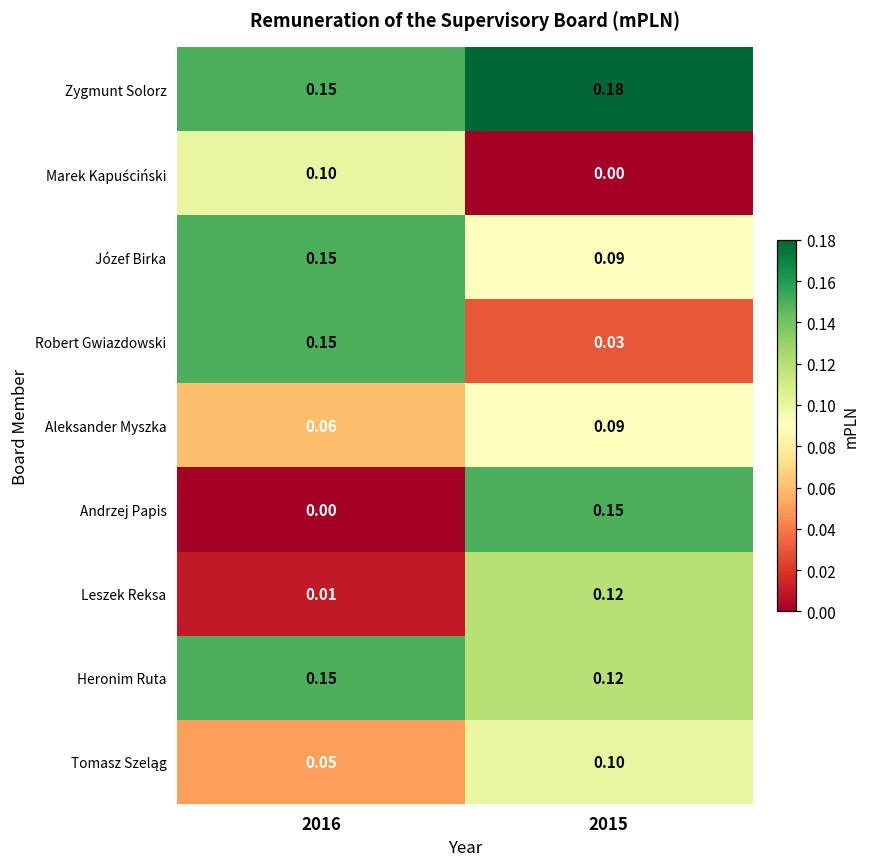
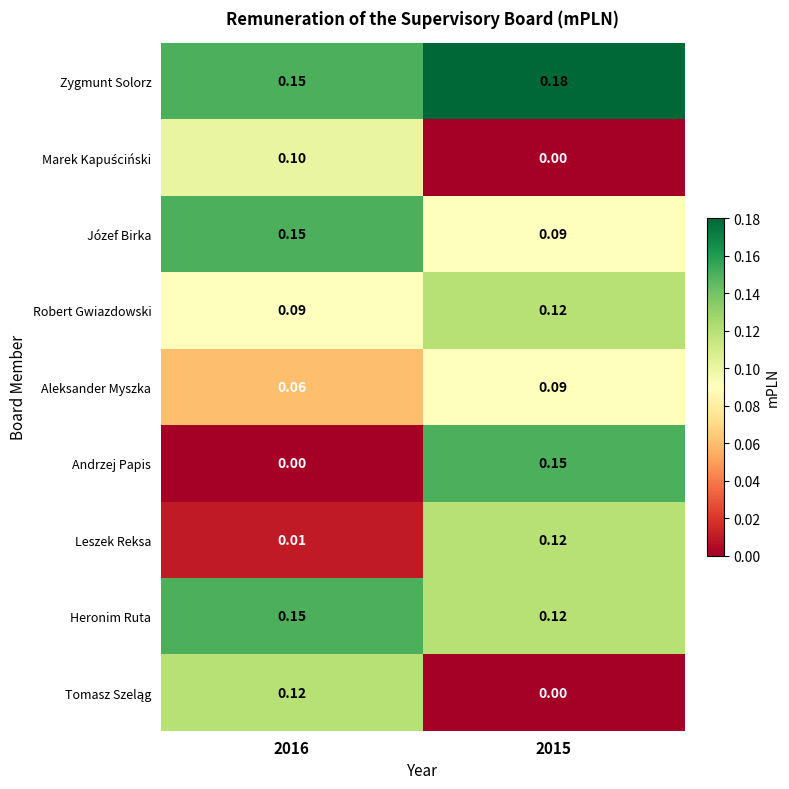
Robert Gwiazdowski, 2016: 0.15 -> 0.09
Robert Gwiazdowski, 2015: 0.03 -> 0.12
Tomasz Szeląg, 2016: 0.05 -> 0.12
Tomasz Szeląg, 2015: 0.10 -> 0.00
